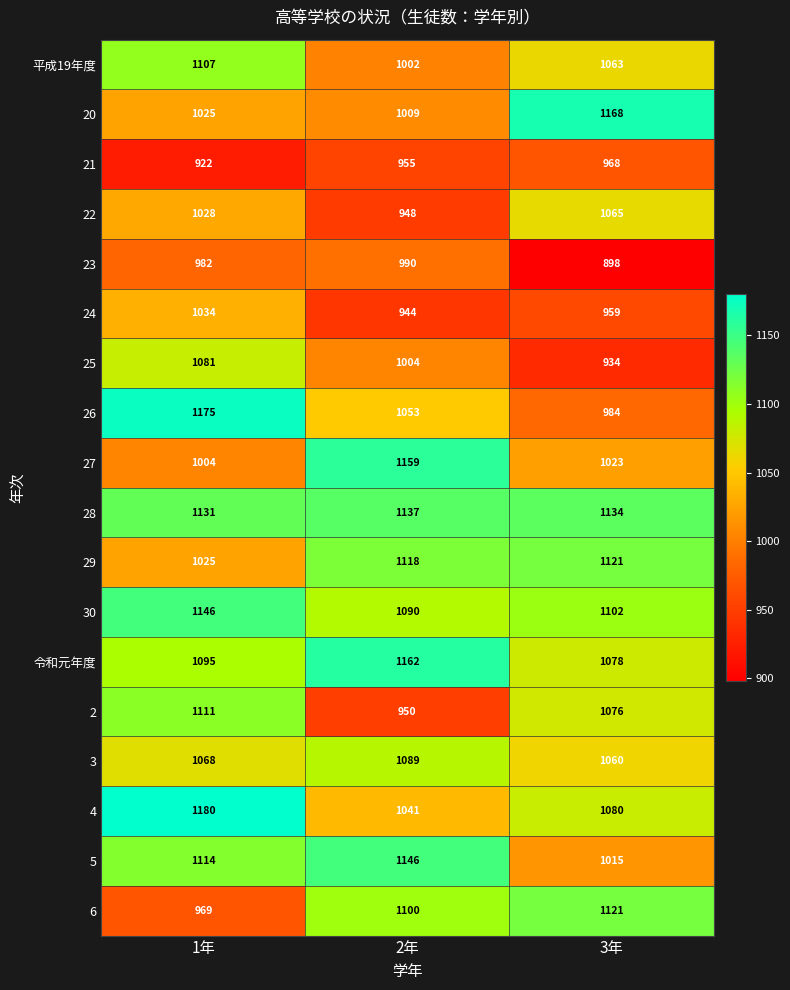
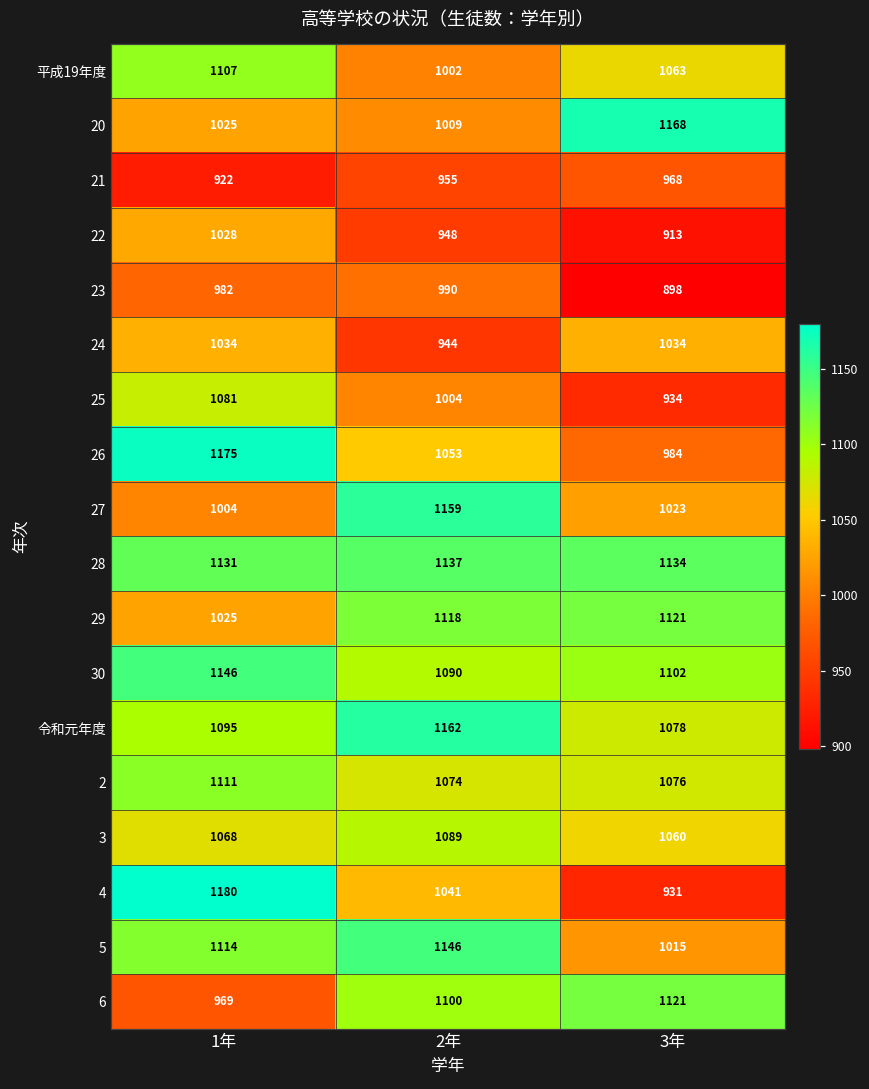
22, 3年: 1065 -> 913
24, 3年: 959 -> 1034
2, 2年: 950 -> 1074
4, 3年: 1080 -> 931
